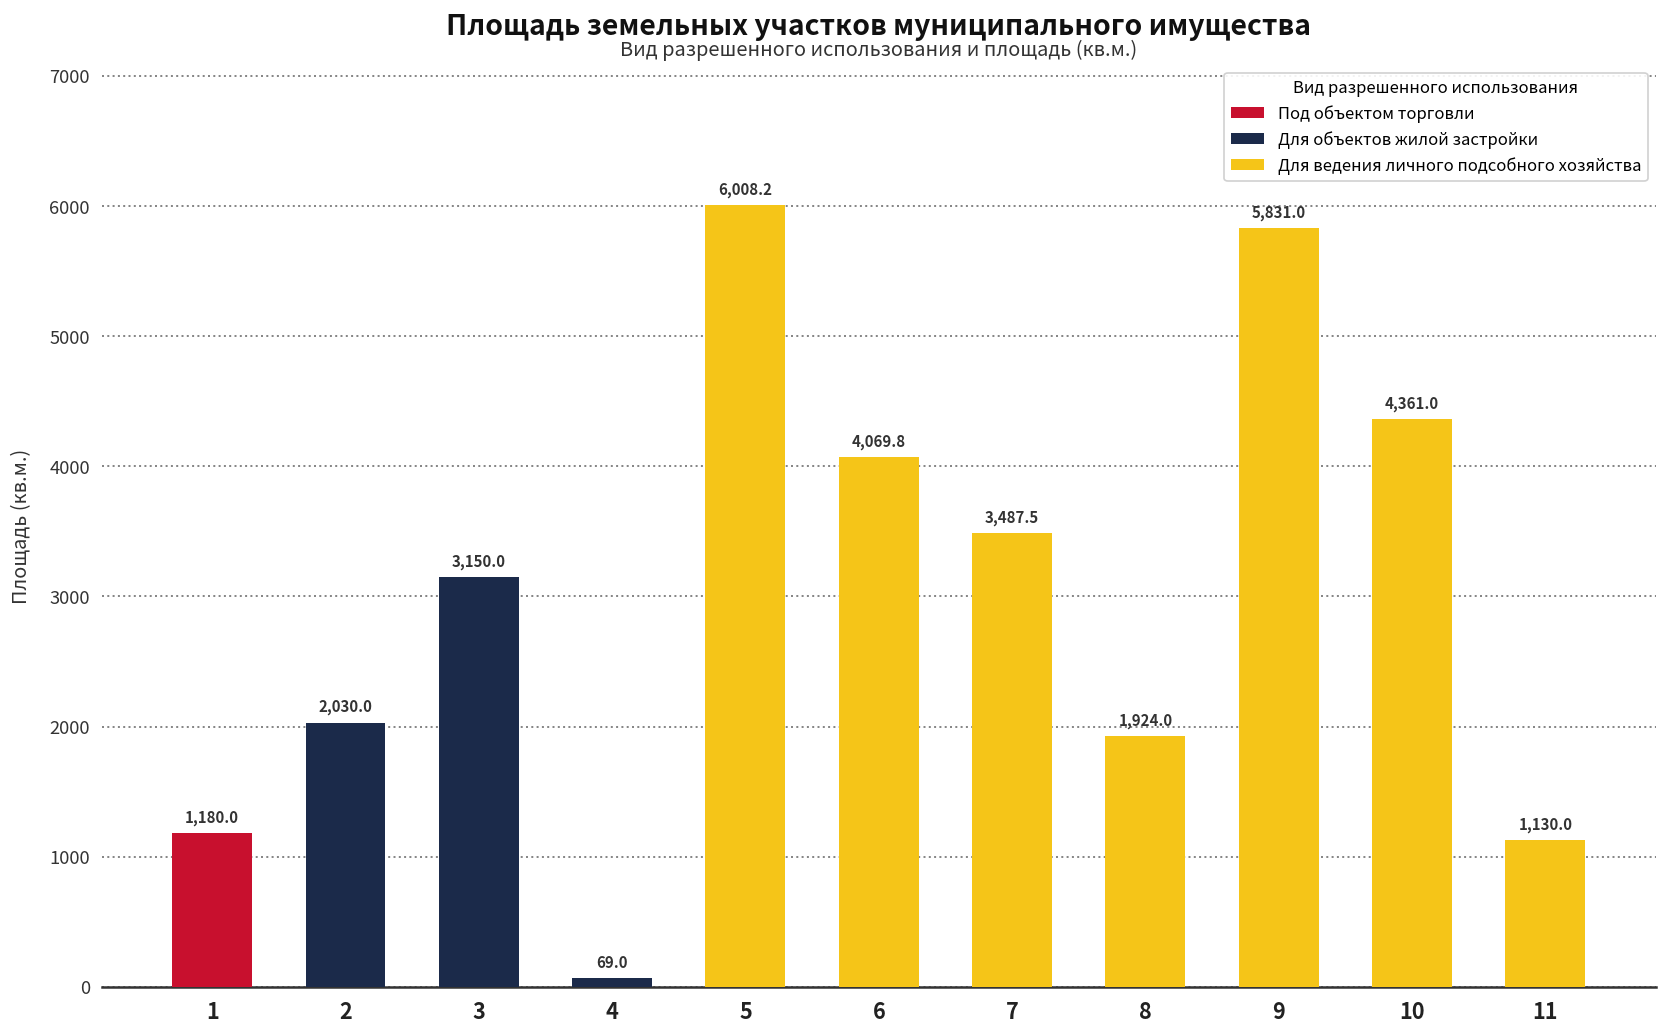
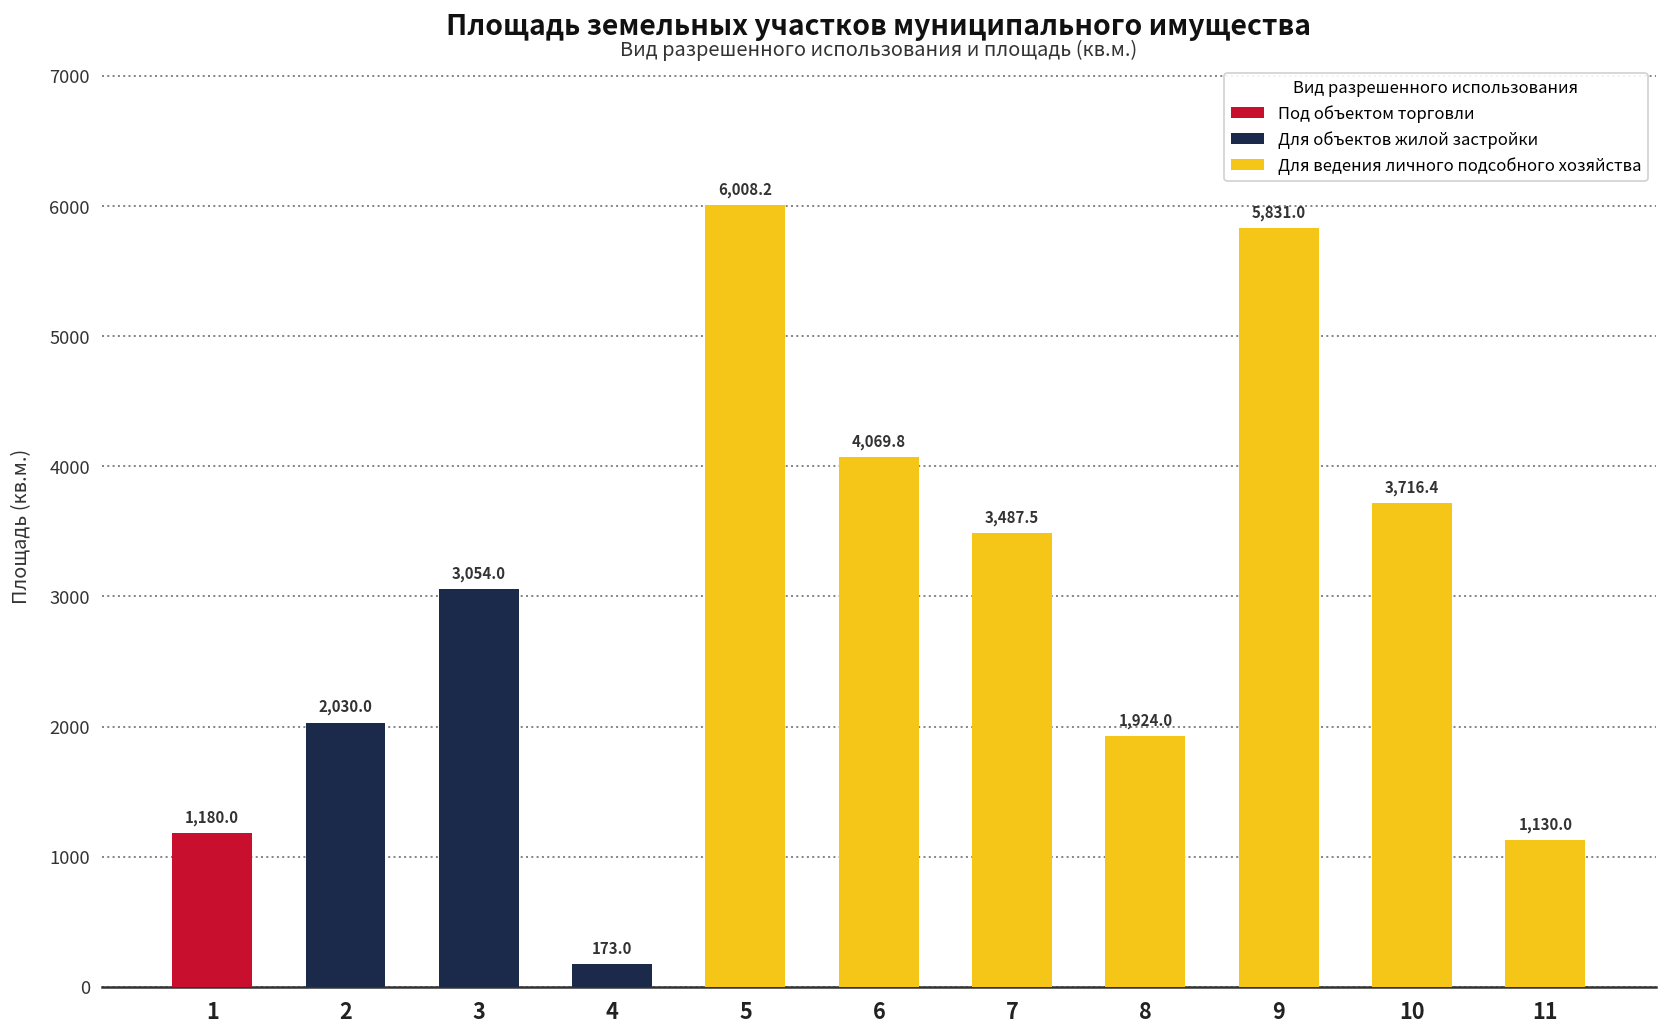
3: 3,150.0 -> 3,054.0
4: 69.0 -> 173.0
10: 4,361.0 -> 3,716.4
